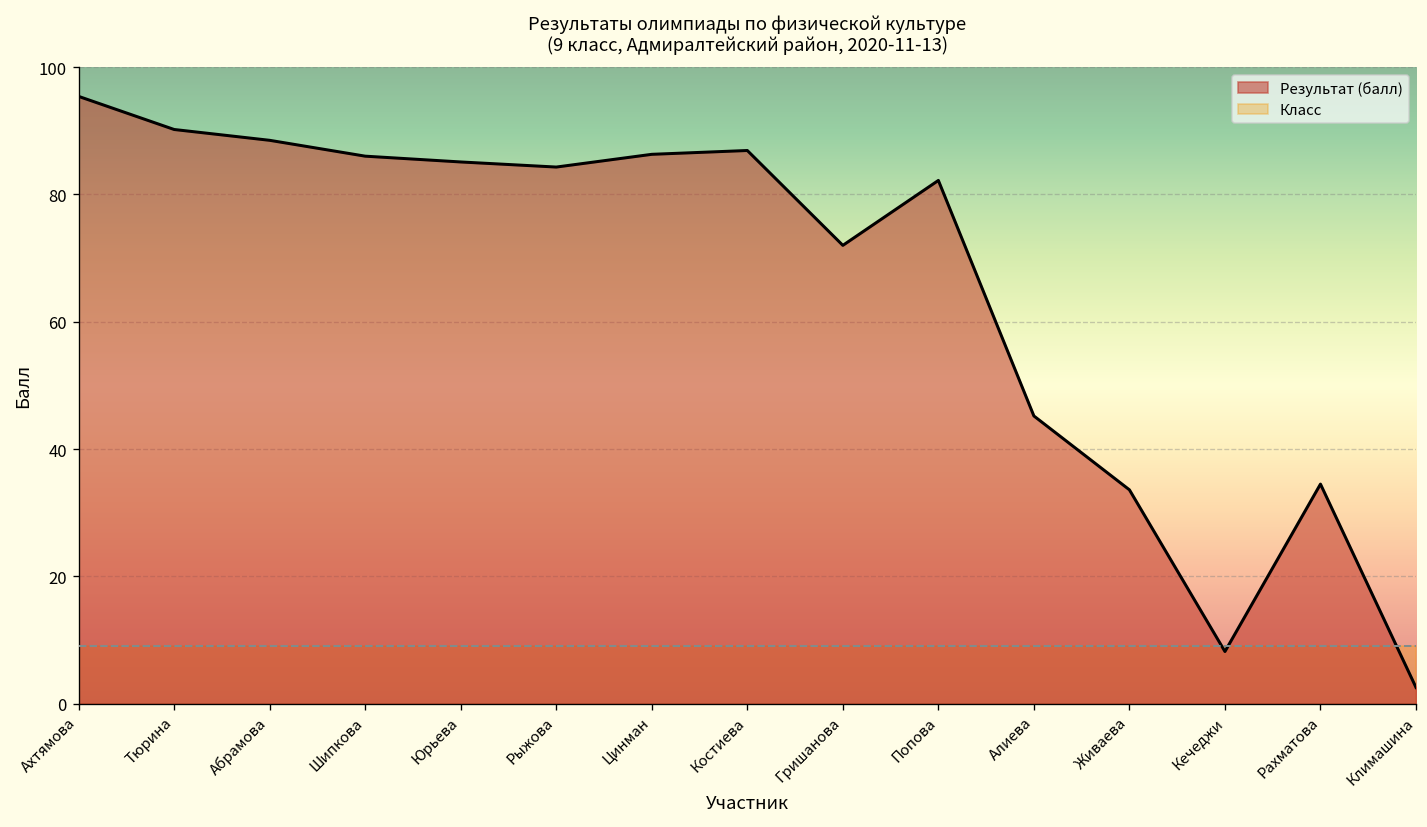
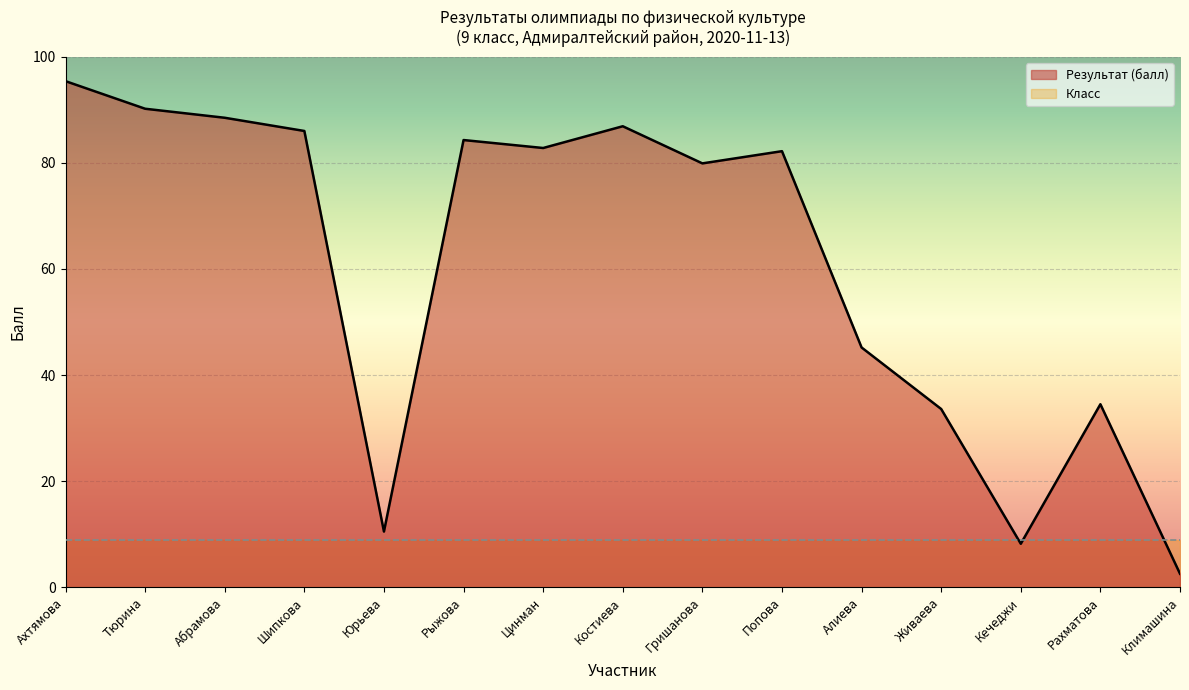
Результат (балл), Юрьева: 85 -> 11
Результат (балл), Цинман: 86 -> 83
Результат (балл), Гришанова: 72 -> 80
